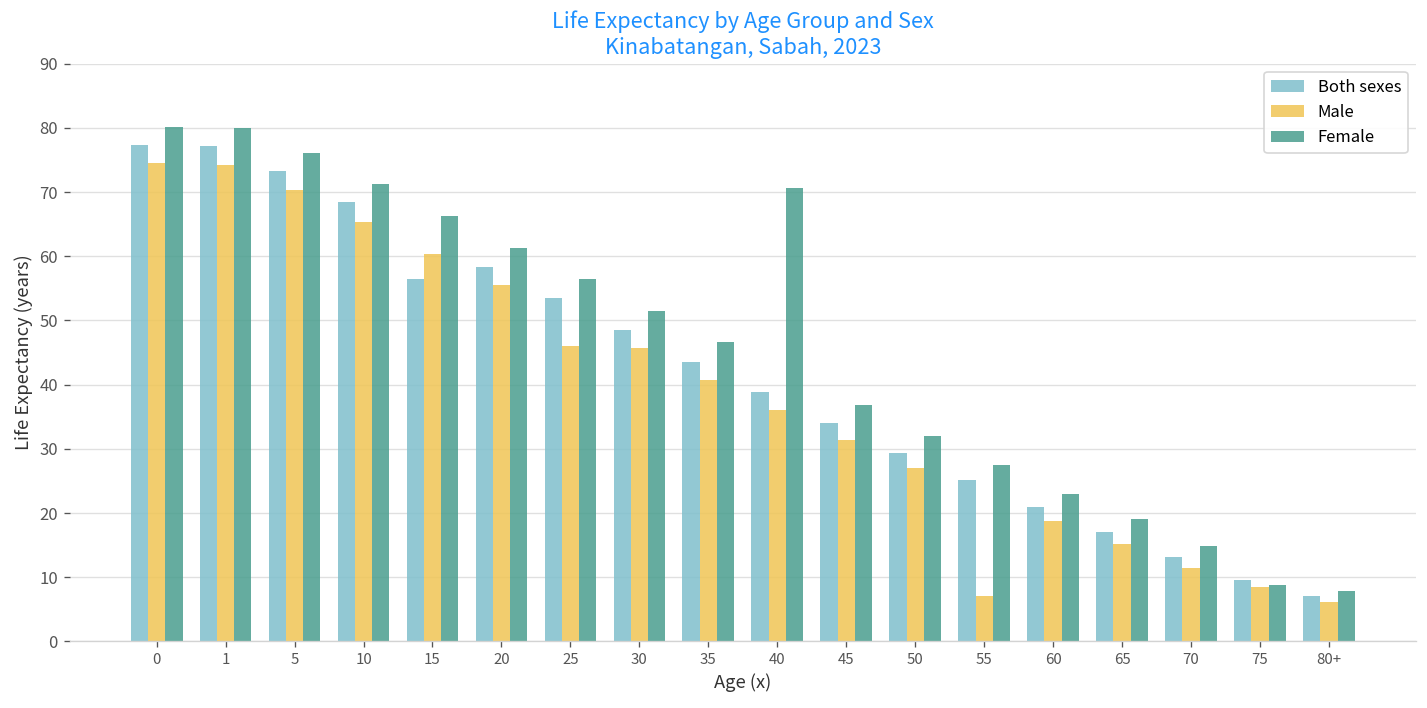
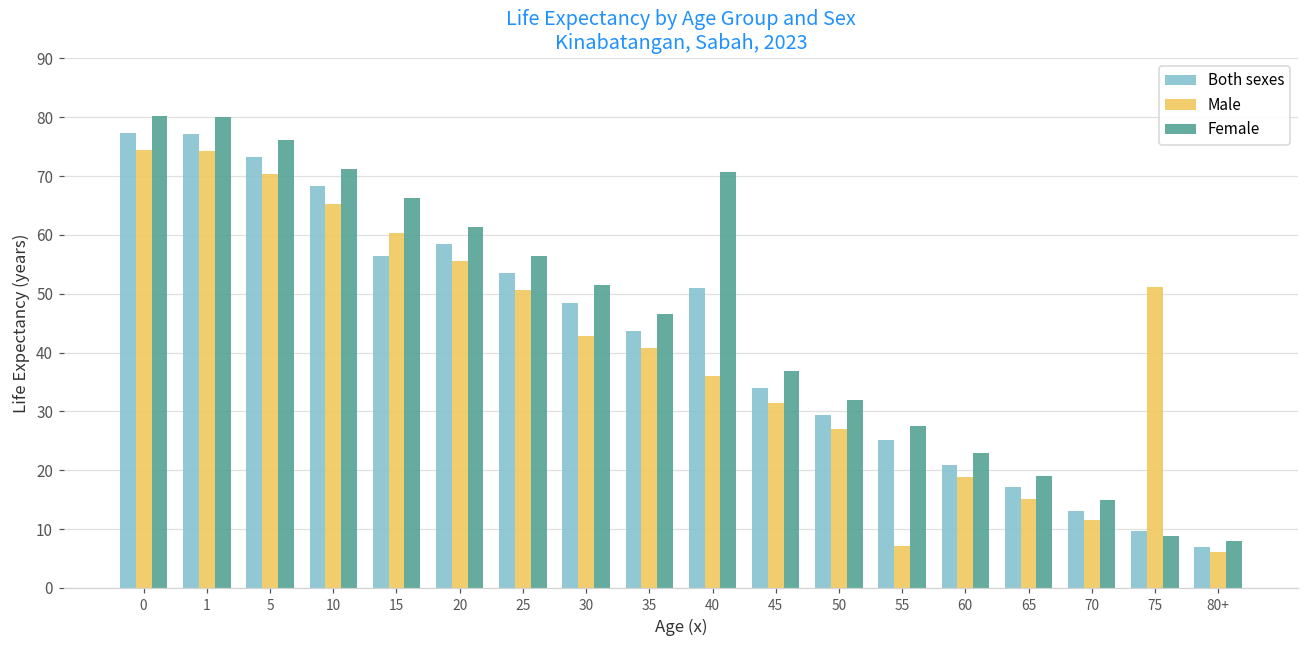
Male, 25: 46 -> 51
Male, 30: 46 -> 43
Both sexes, 40: 39 -> 51
Male, 75: 8 -> 51
